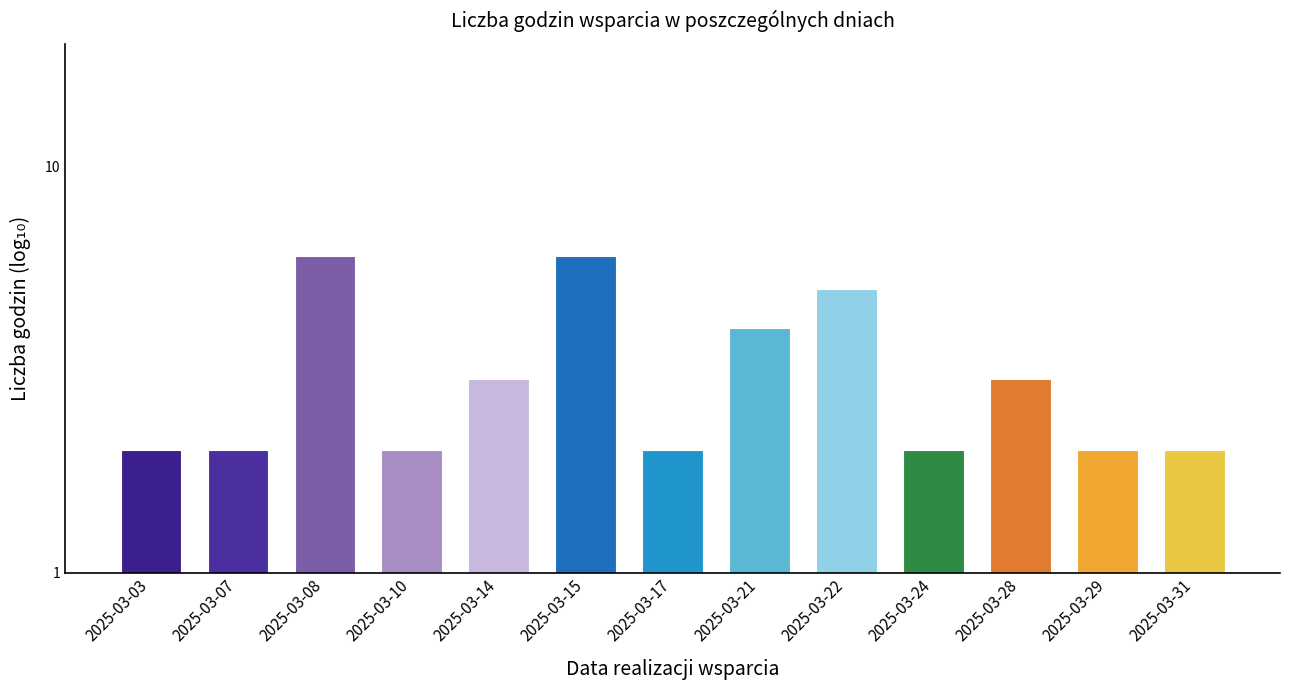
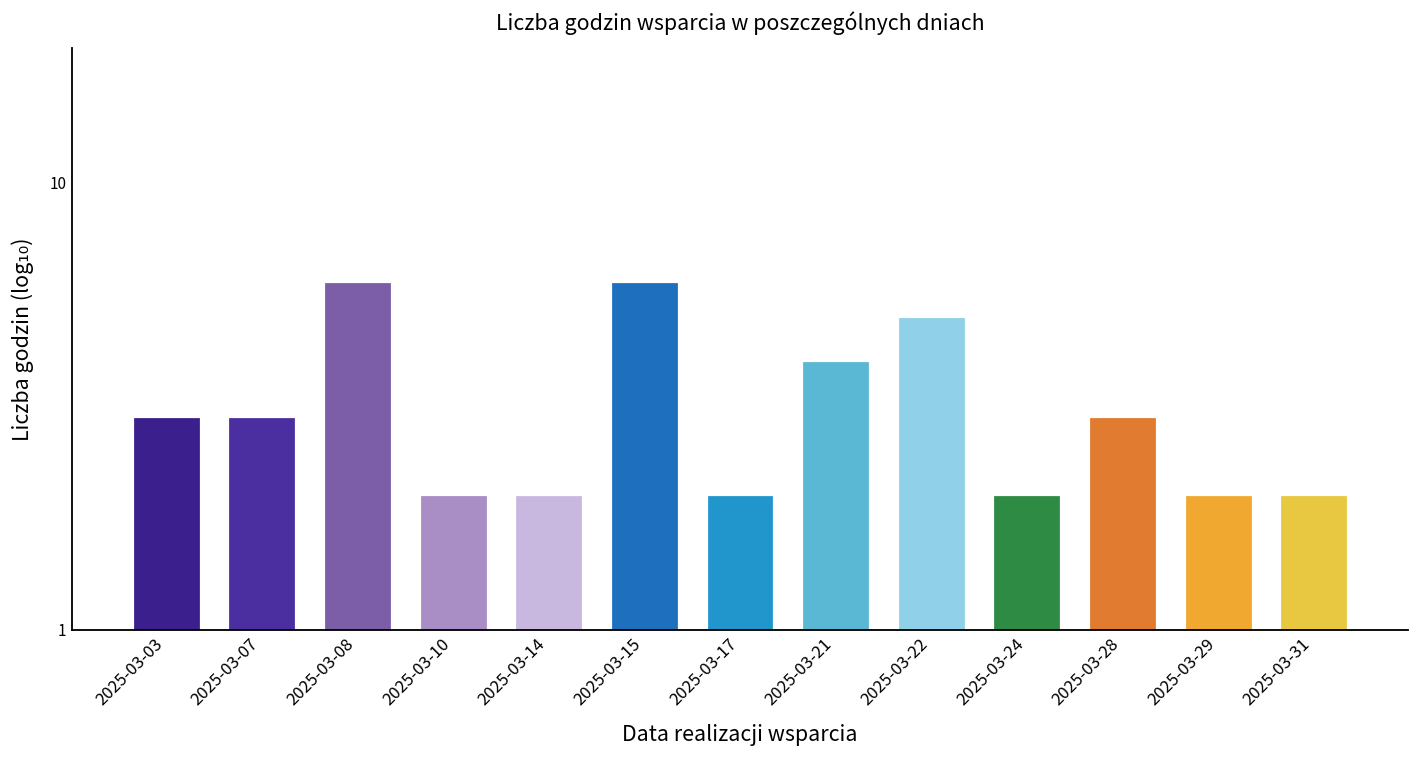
2025-03-03: 2 -> 3
2025-03-07: 2 -> 3
2025-03-14: 3 -> 2
